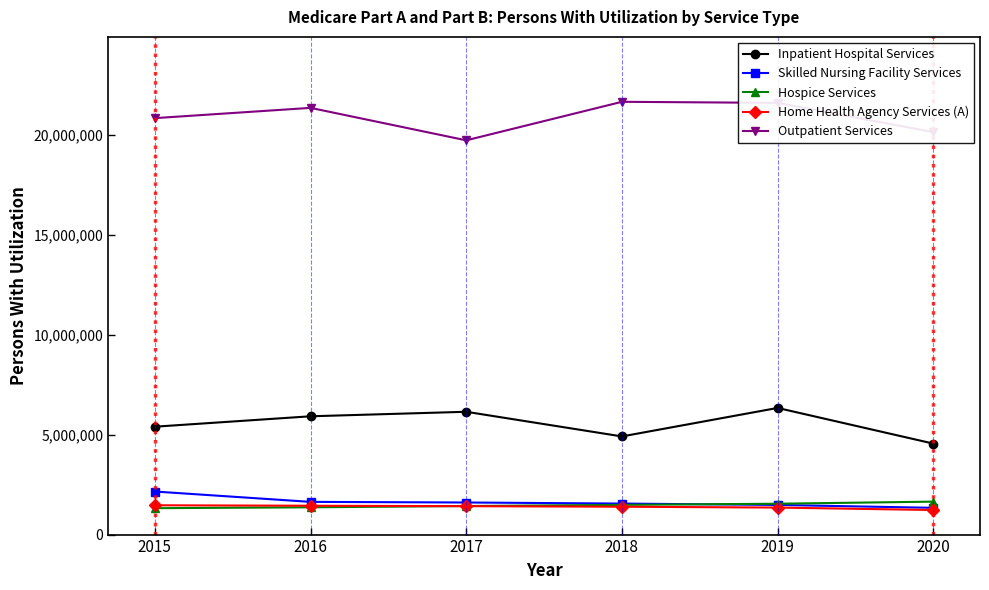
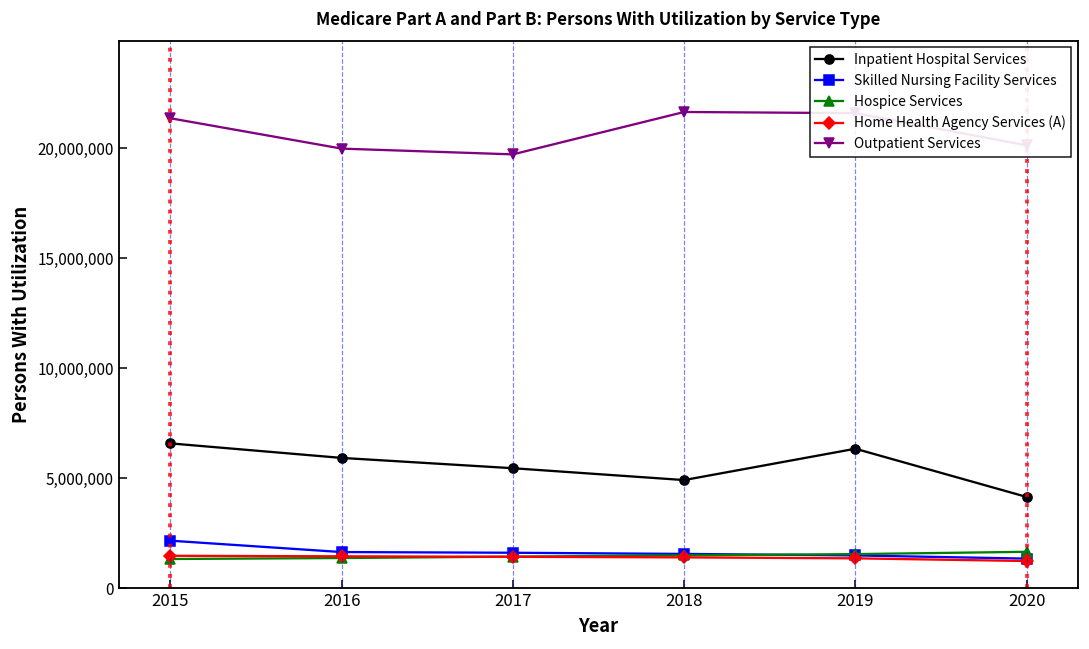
Inpatient Hospital Services, 2015: 5,400,000 -> 6,600,000
Outpatient Services, 2015: 20,800,000 -> 21,400,000
Outpatient Services, 2016: 21,300,000 -> 20,000,000
Inpatient Hospital Services, 2017: 6,100,000 -> 5,400,000
Inpatient Hospital Services, 2020: 4,500,000 -> 4,100,000
